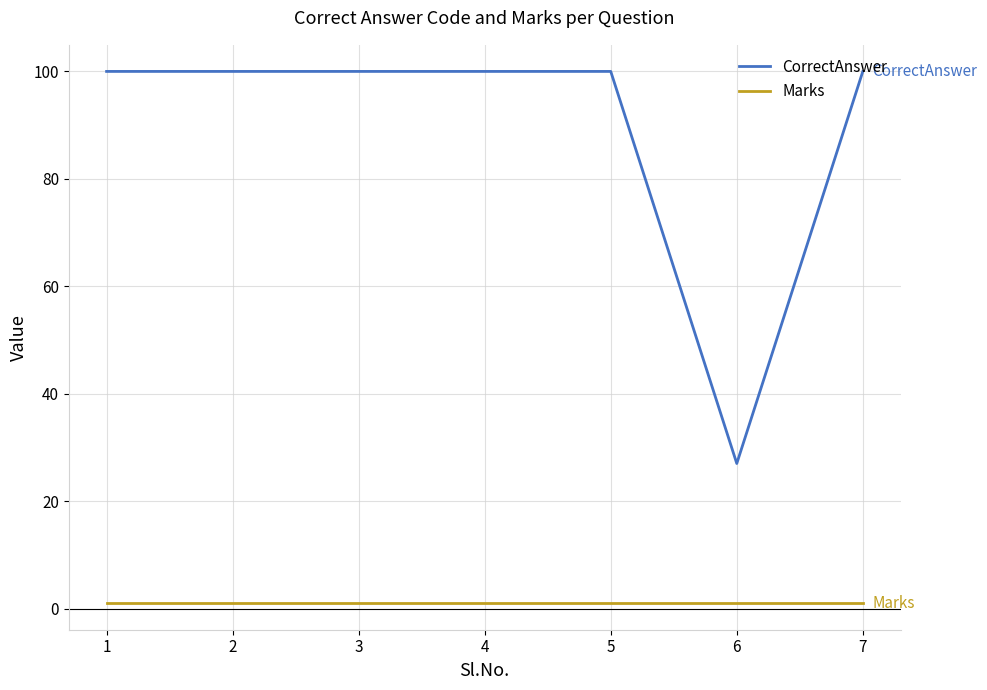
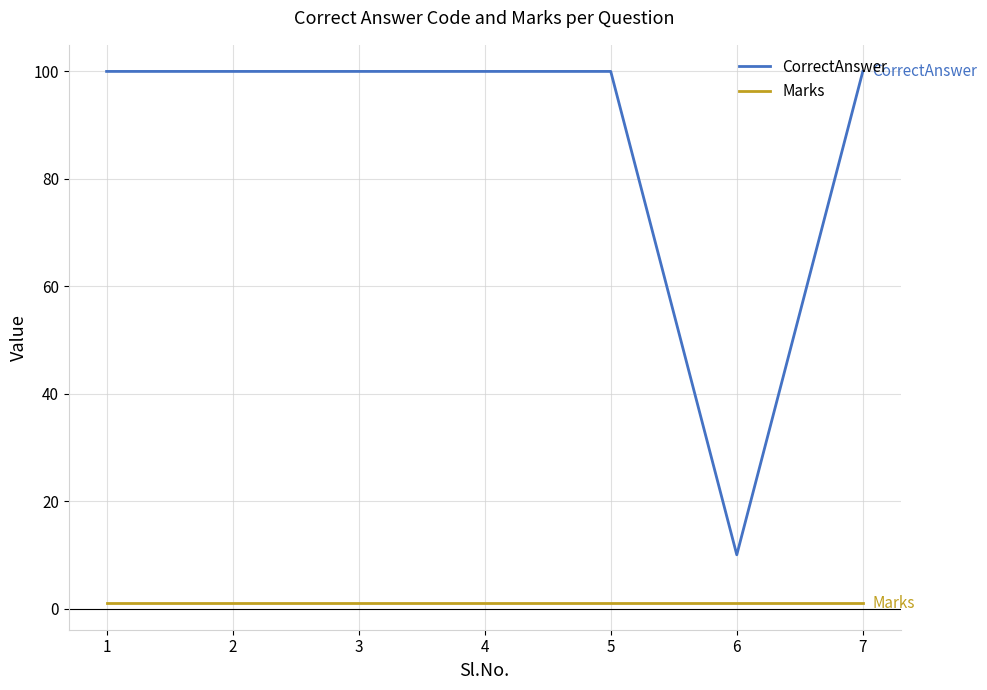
CorrectAnswer, 6: 27 -> 10
